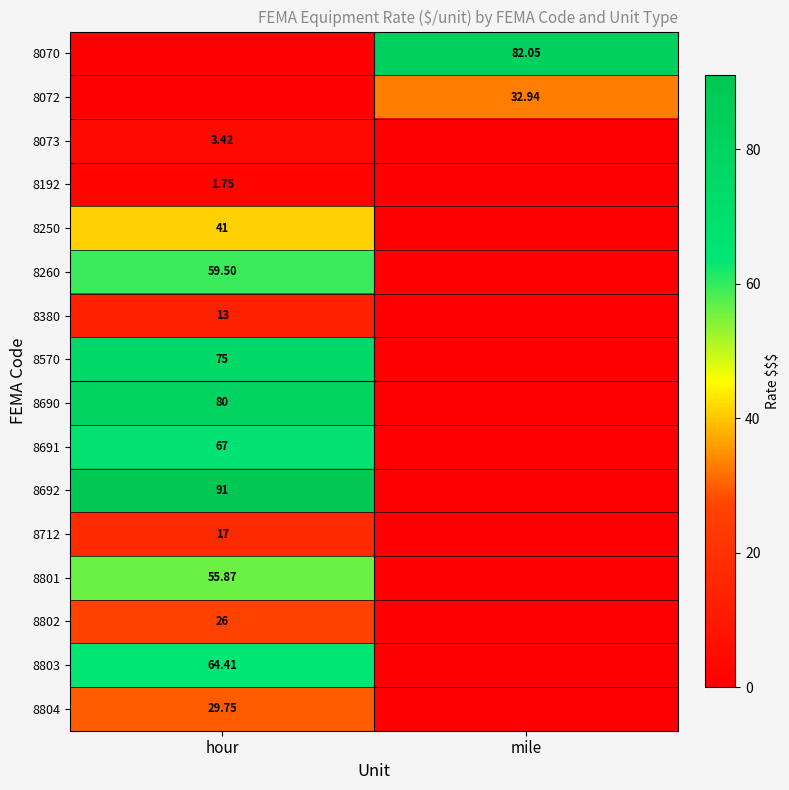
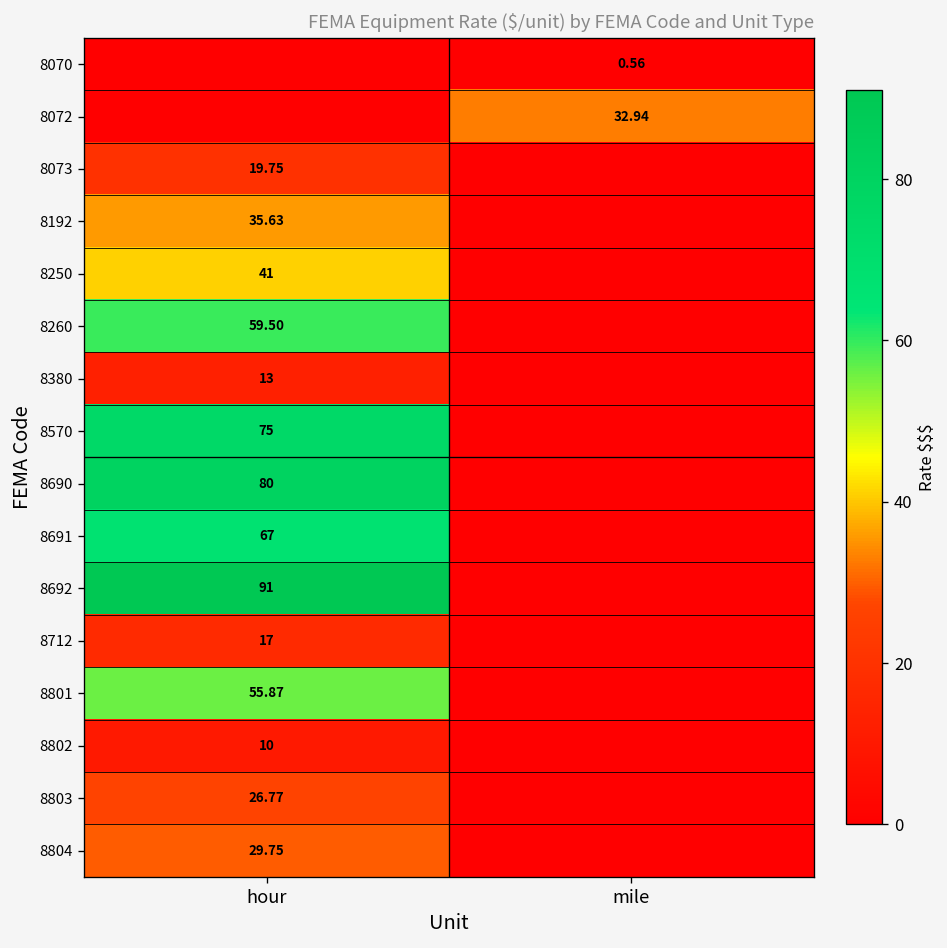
8070, mile: 82.05 -> 0.56
8073, hour: 3.42 -> 19.75
8192, hour: 1.75 -> 35.63
8802, hour: 26 -> 10
8803, hour: 64.41 -> 26.77
